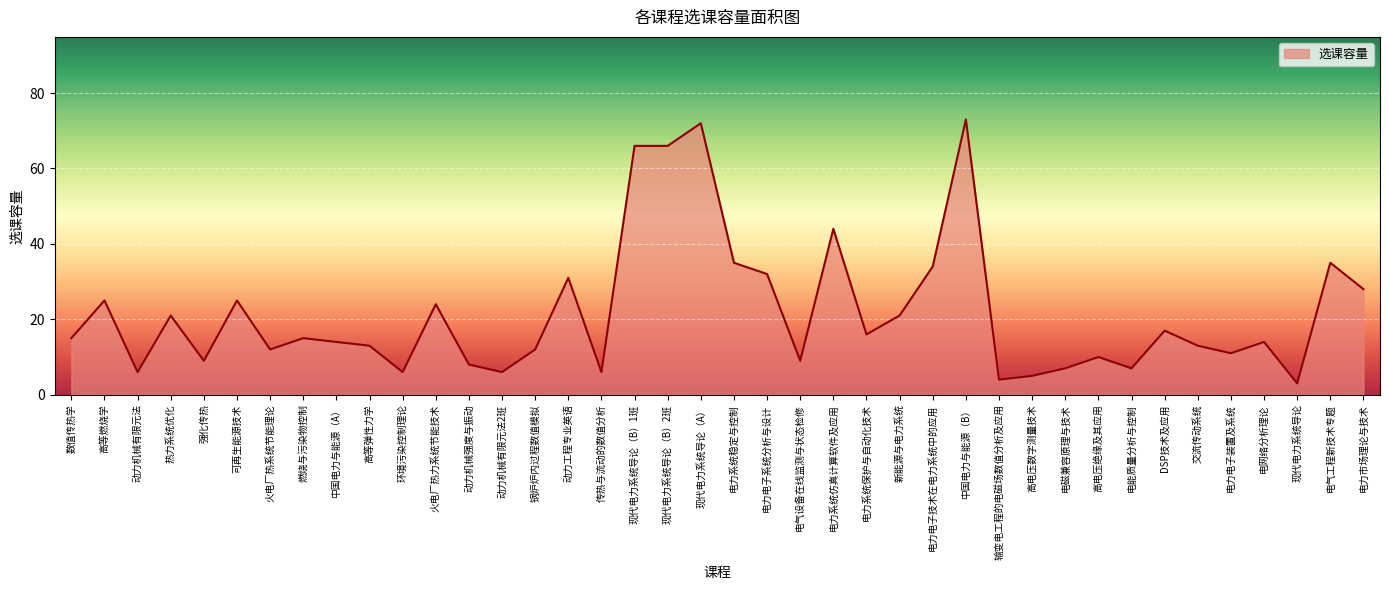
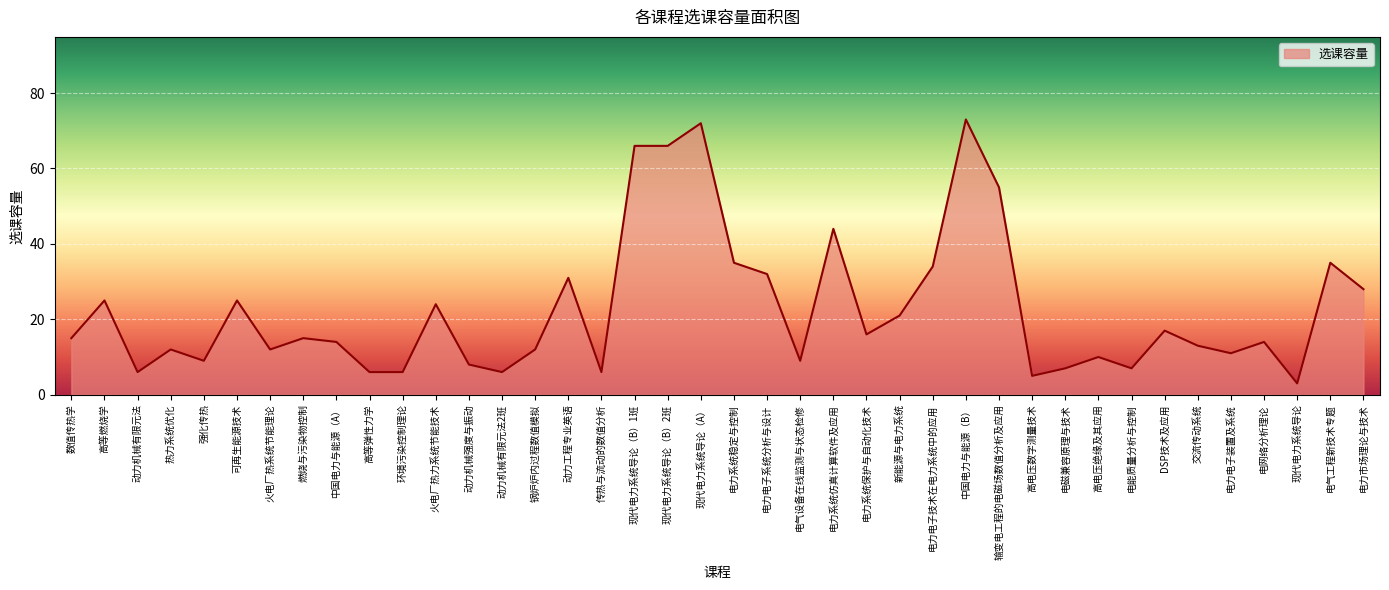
热力系统优化: 21 -> 12
高等弹性力学: 13 -> 6
输变电工程的电磁场数值分析及应用: 4 -> 55
